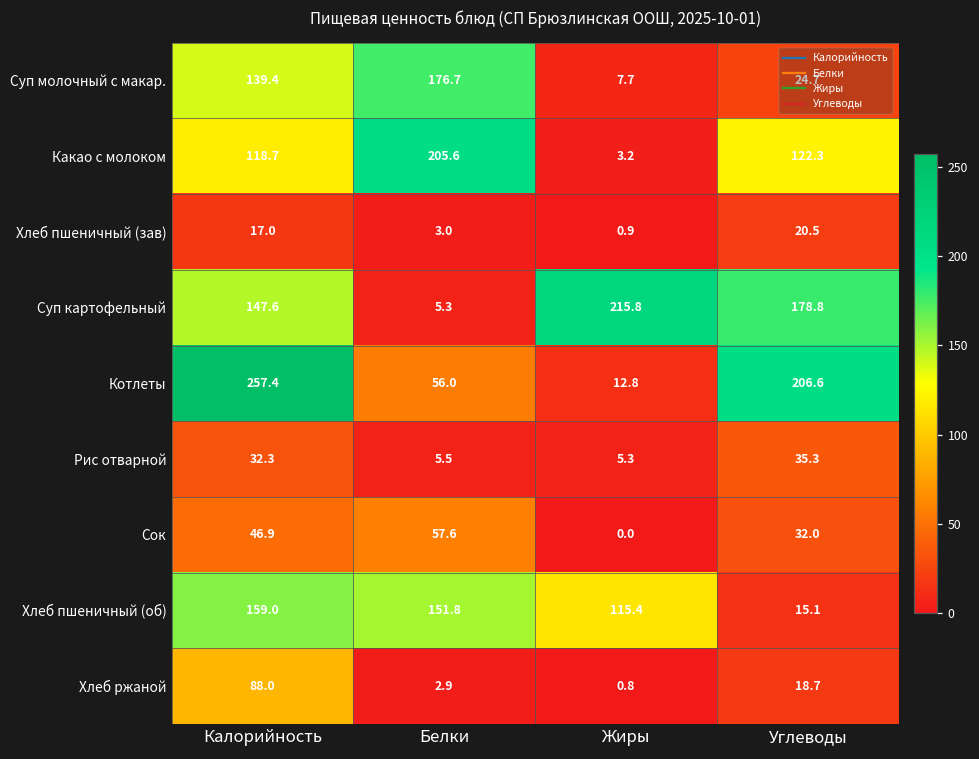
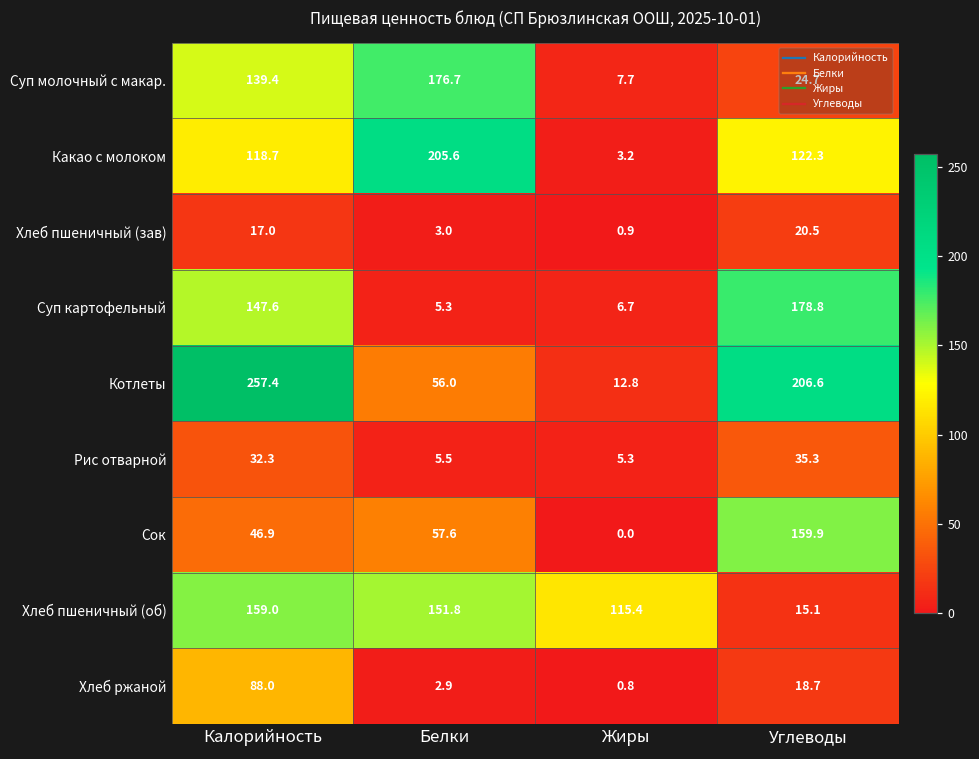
Суп картофельный, Жиры: 215.8 -> 6.7
Сок, Углеводы: 32.0 -> 159.9
